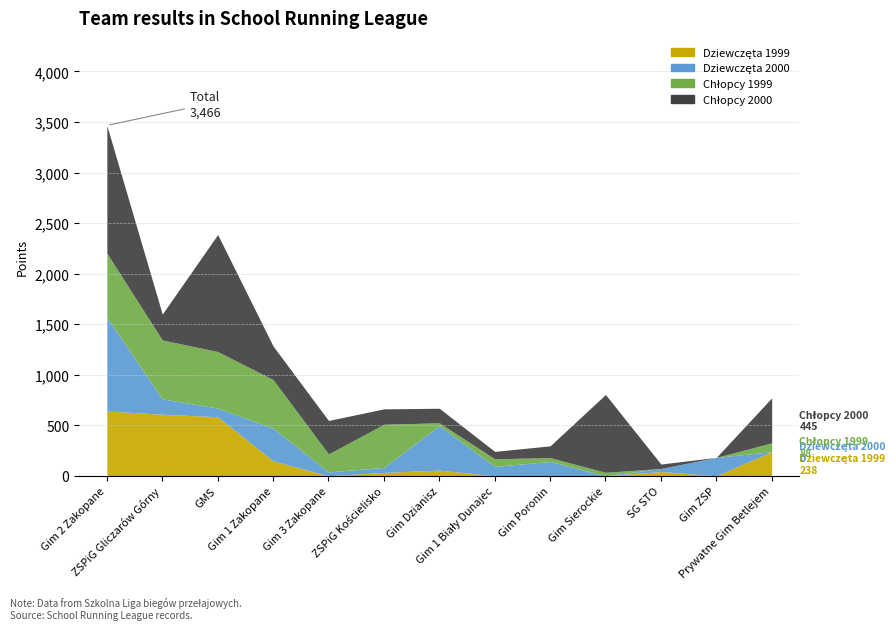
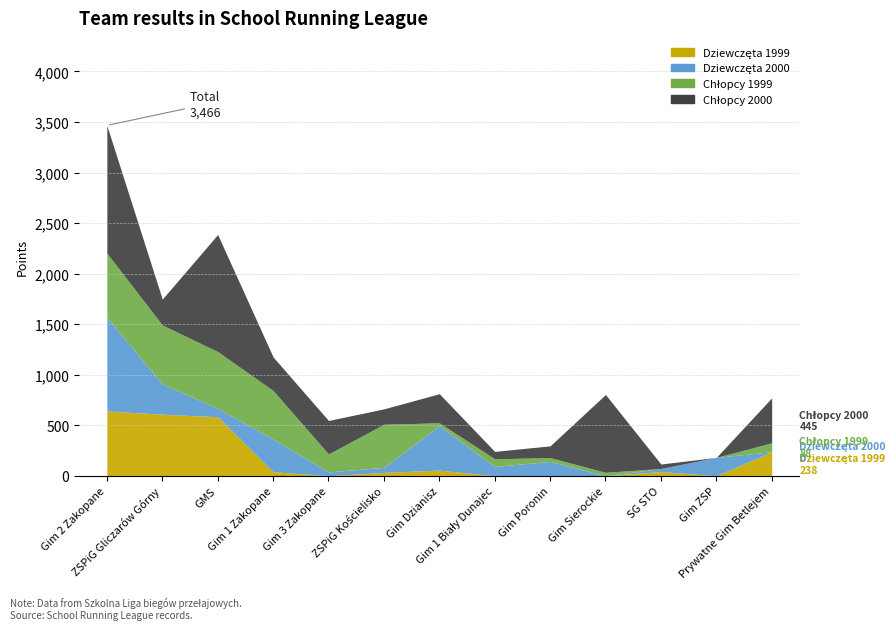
Dziewczęta 2000, ZSPiG Gliczarów Górny: 150 -> 300
Dziewczęta 1999, Gim 1 Zakopane: 150 -> 40
Chłopcy 2000, Gim Dzianisz: 140 -> 290
